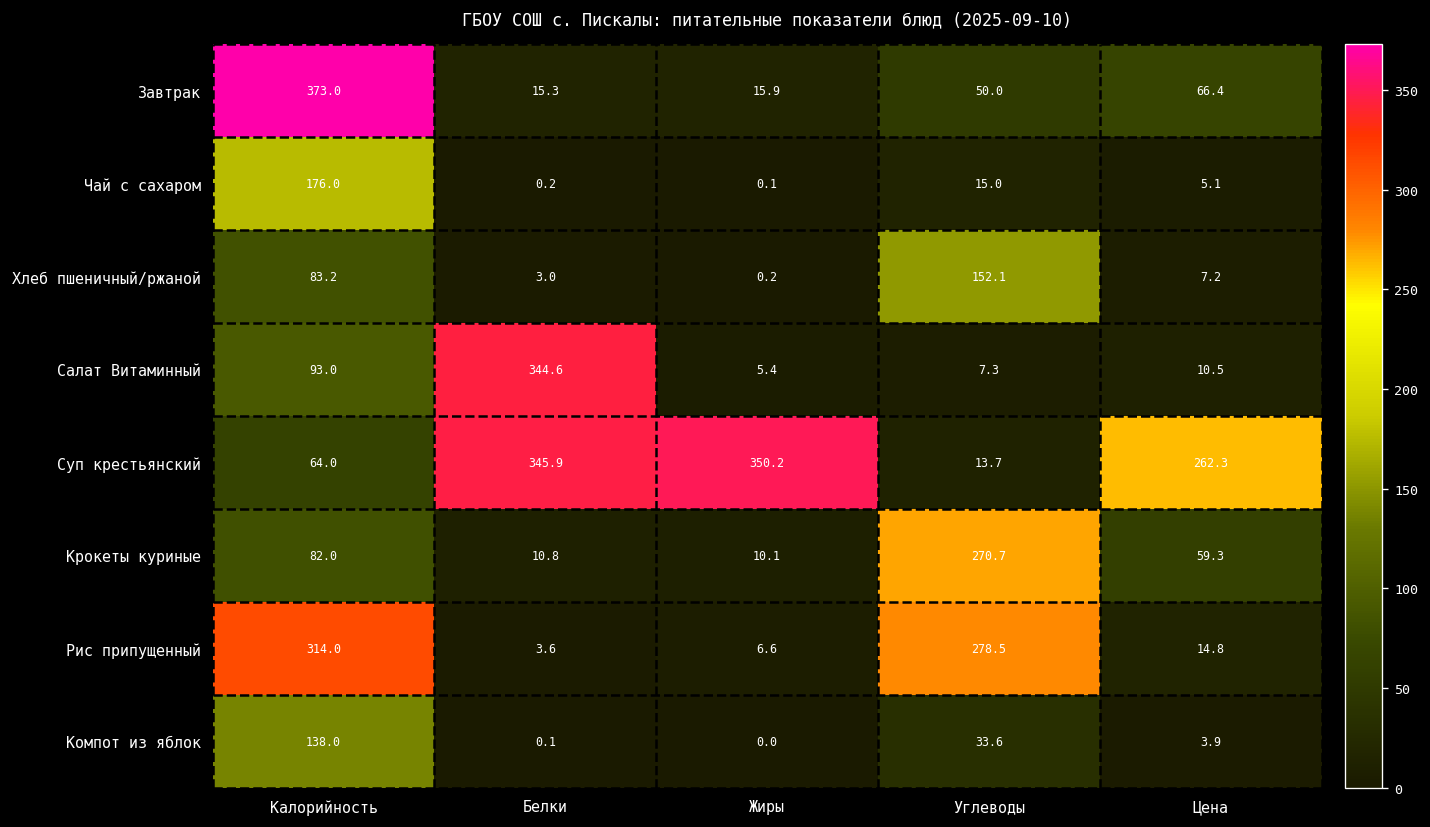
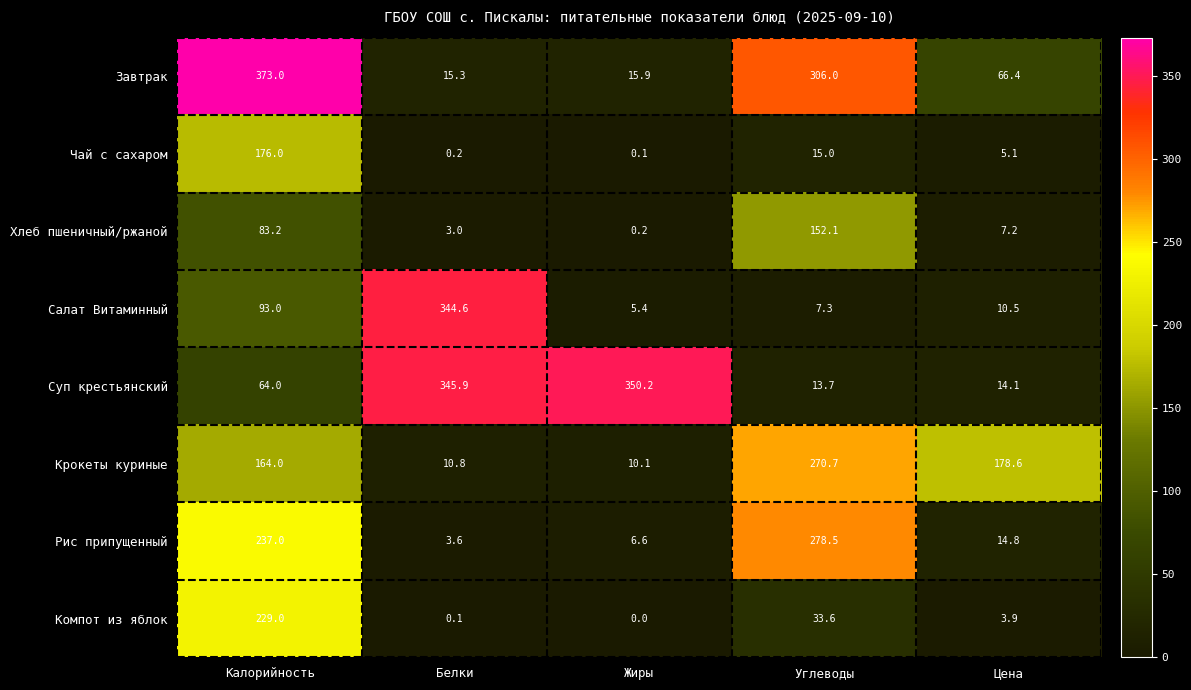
Завтрак, Углеводы: 50.0 -> 306.0
Суп крестьянский, Цена: 262.3 -> 14.1
Крокеты куриные, Калорийность: 82.0 -> 164.0
Крокеты куриные, Цена: 59.3 -> 178.6
Рис припущенный, Калорийность: 314.0 -> 237.0
Компот из яблок, Калорийность: 138.0 -> 229.0
